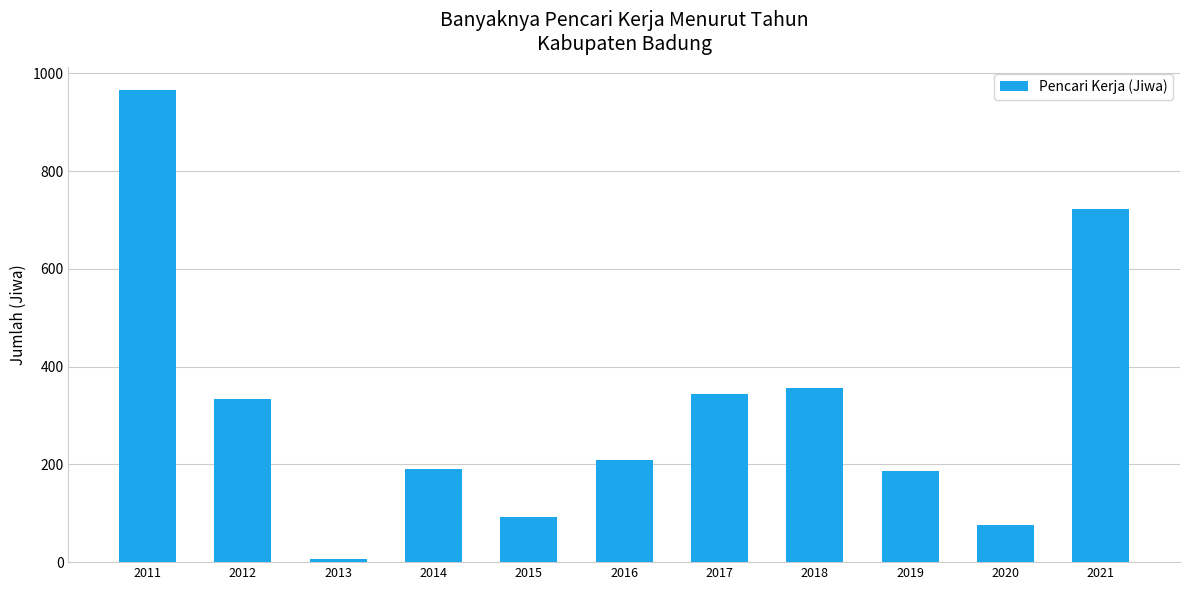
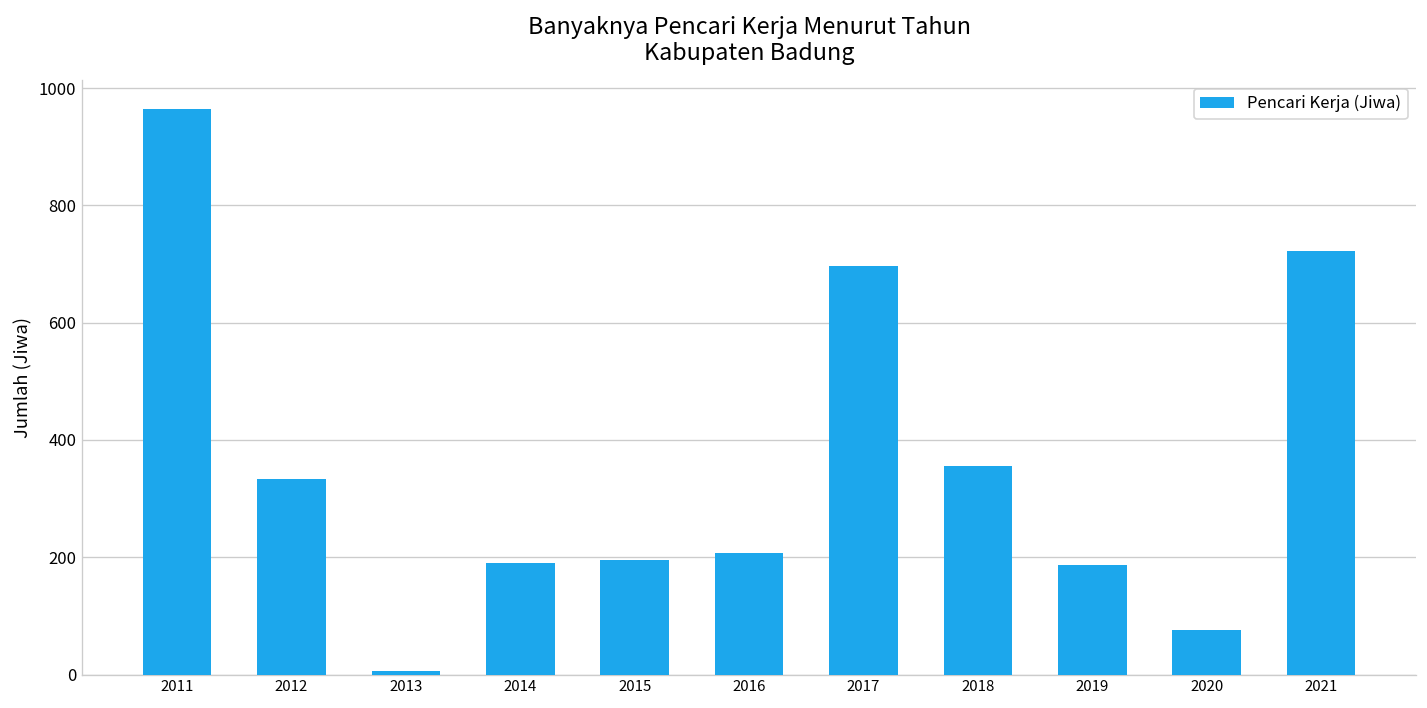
2015: 90 -> 200
2017: 350 -> 700
